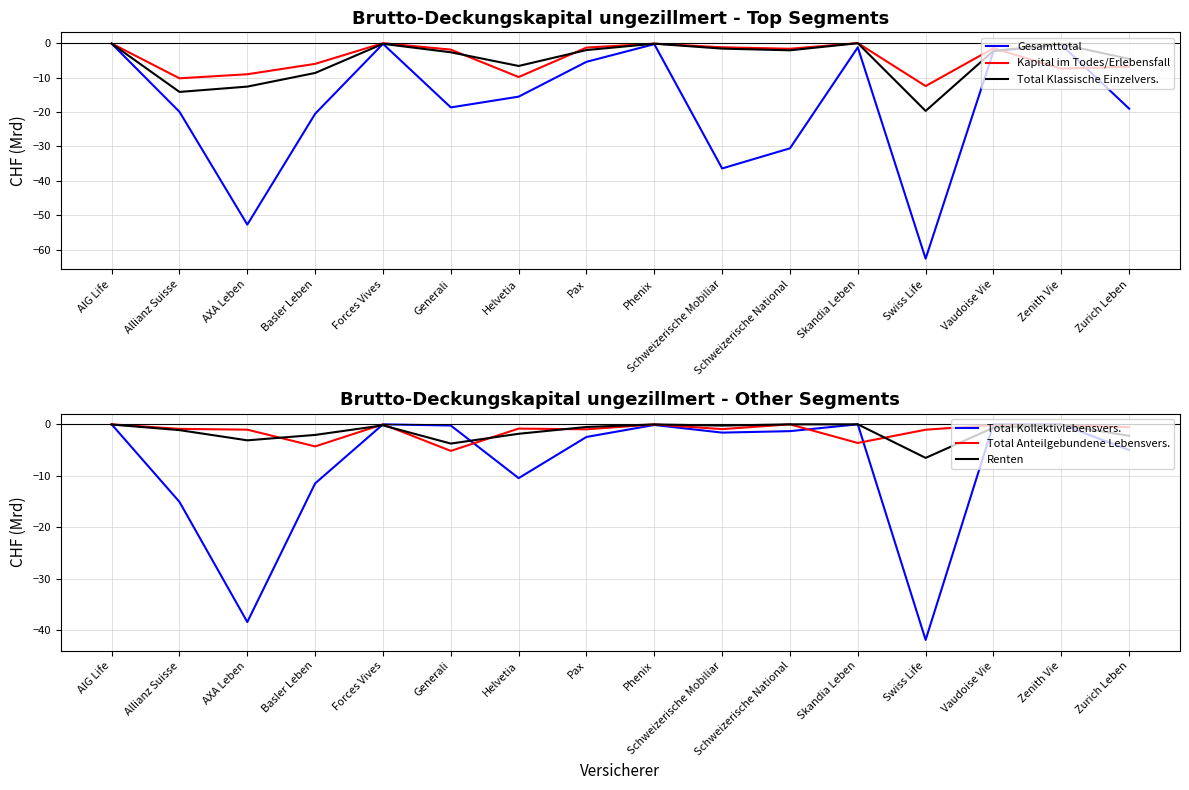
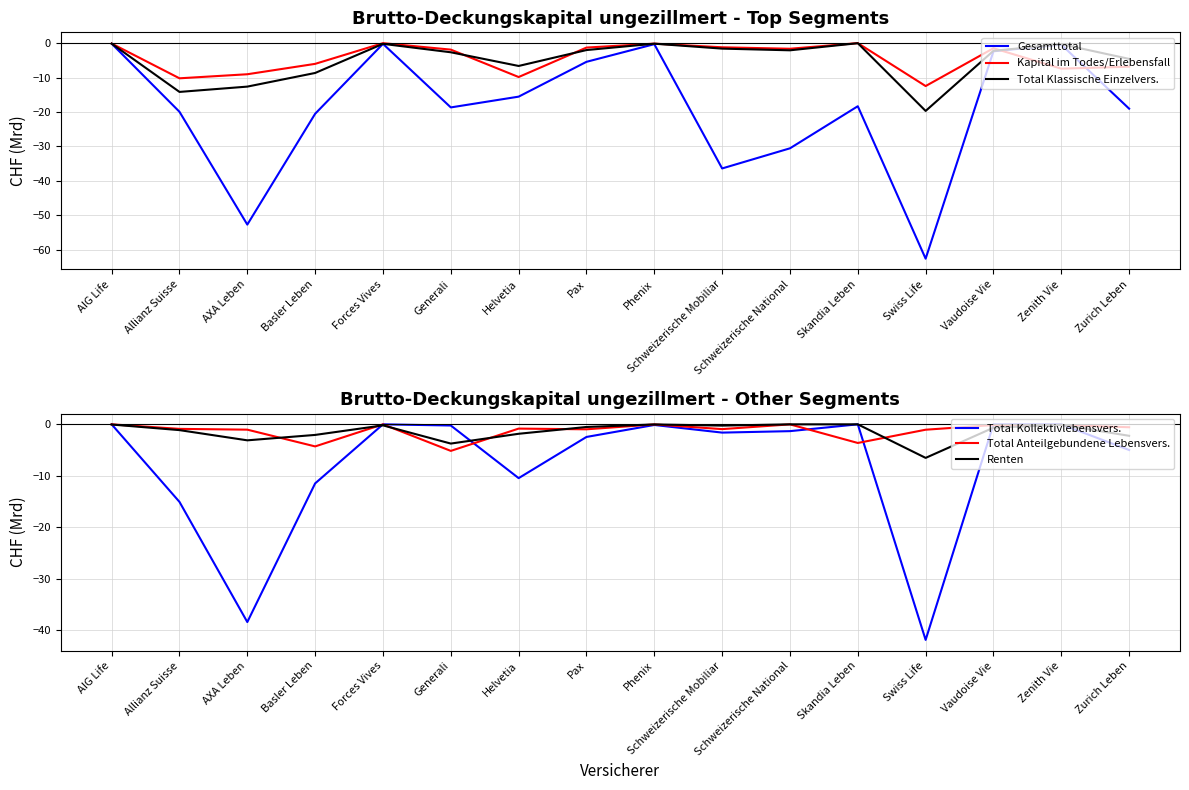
Brutto-Deckungskapital ungezillmert - Top Segments, Gesamttotal, Skandia Leben: -1 -> -18
